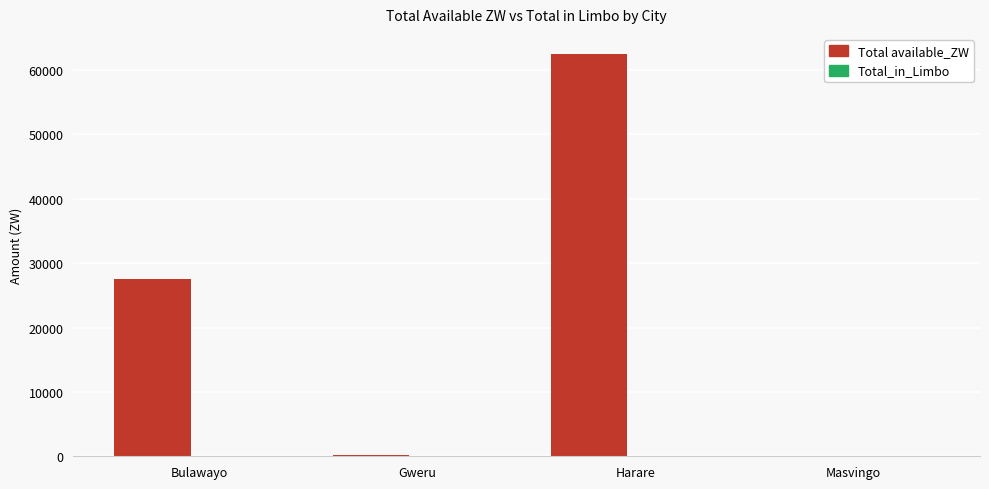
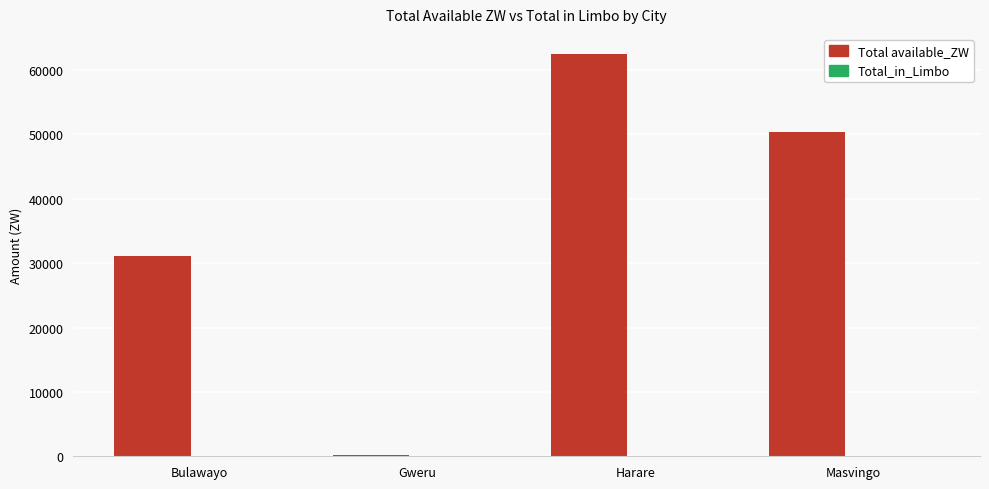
Total available_ZW, Bulawayo: 28000 -> 31000
Total available_ZW, Masvingo: 0 -> 50000
